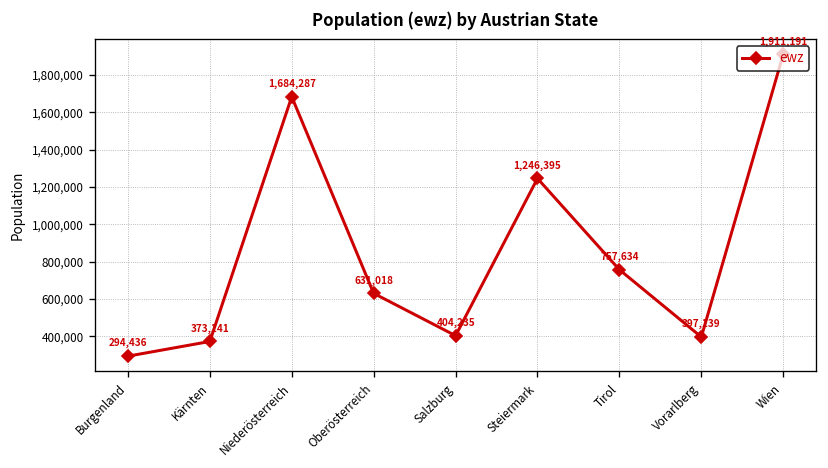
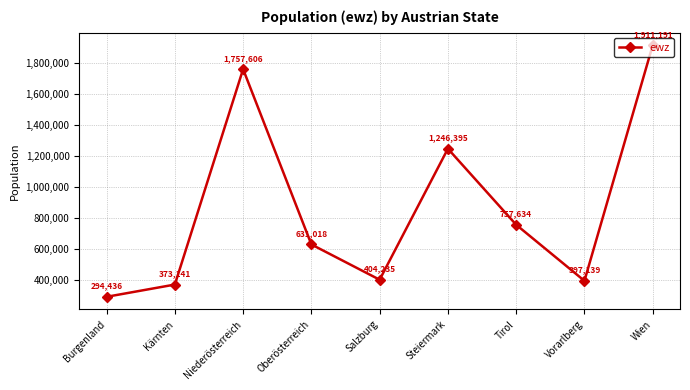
Niederösterreich: 1,684,287 -> 1,757,606
